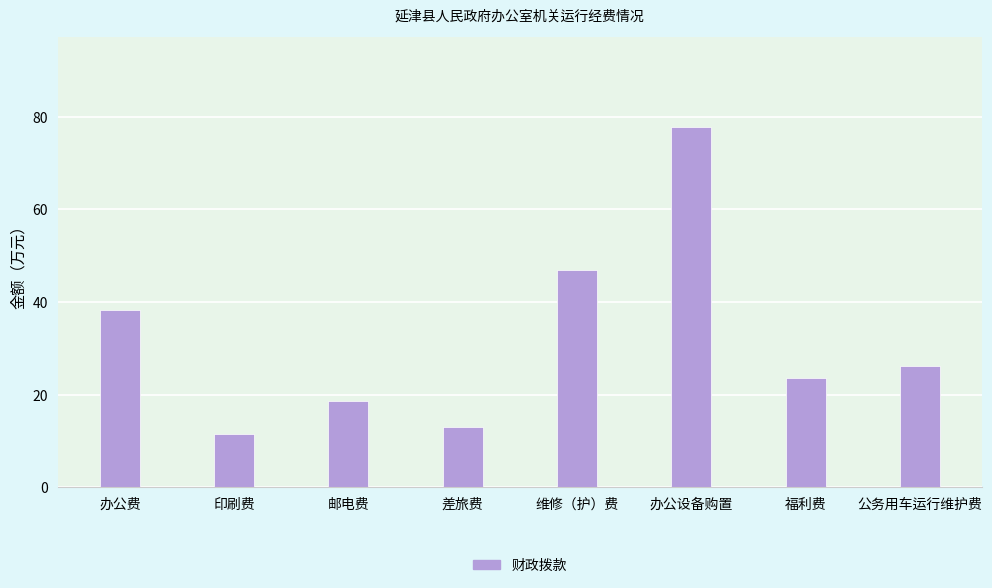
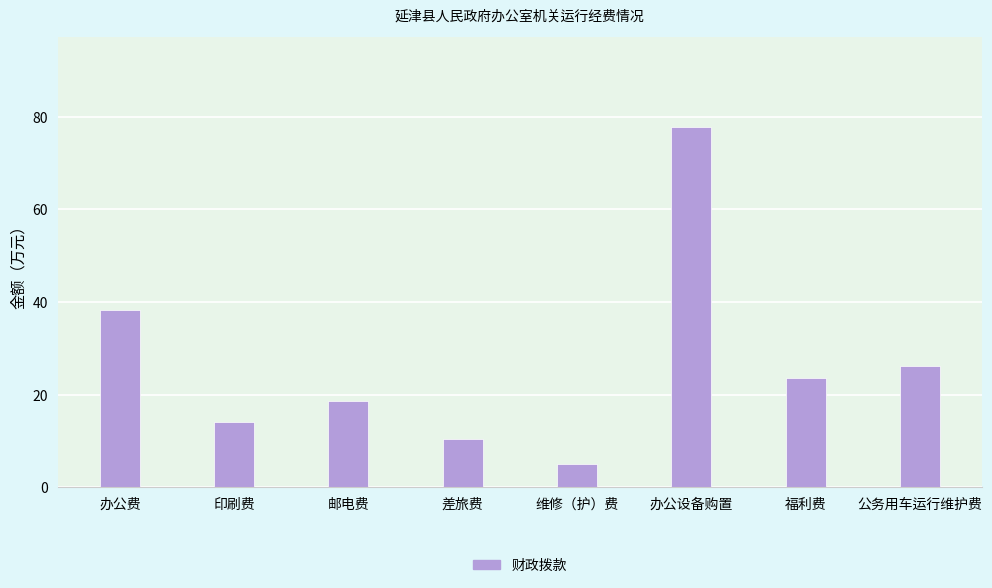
印刷费: 12 -> 14
差旅费: 13 -> 11
维修（护）费: 47 -> 5
